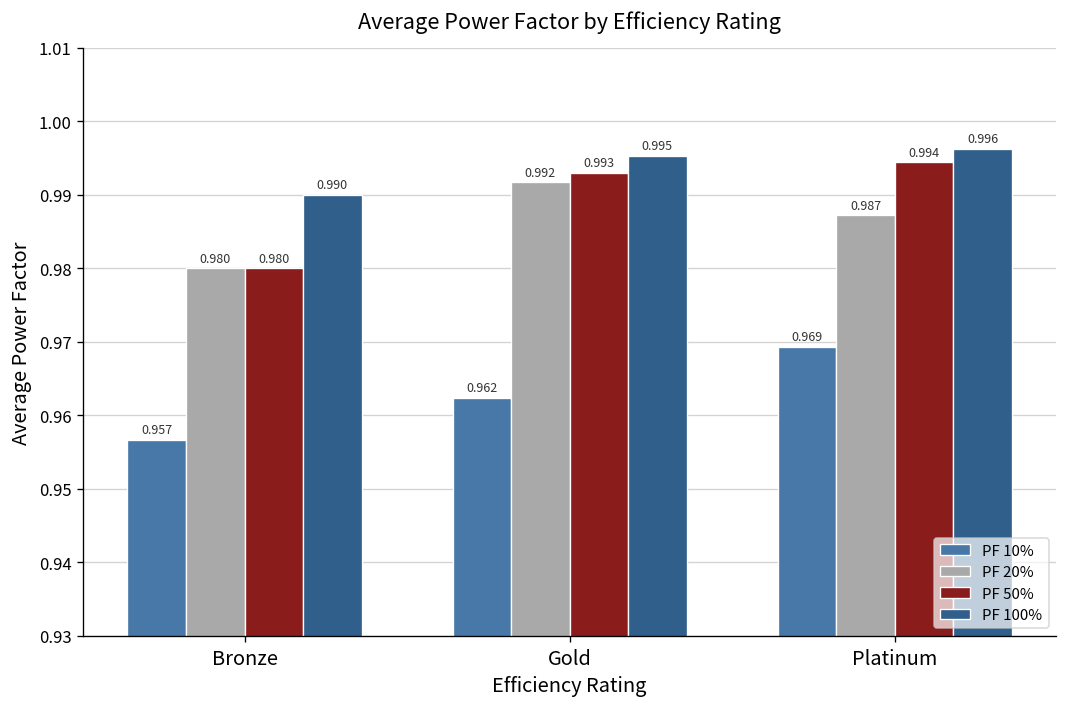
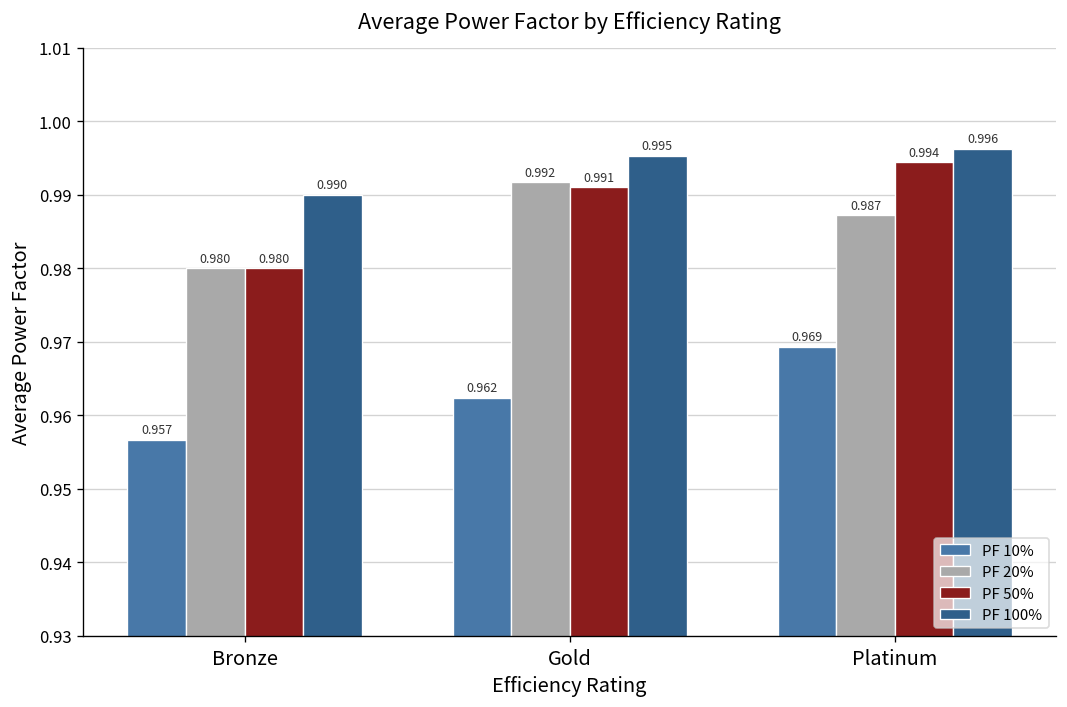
PF 50%, Gold: 0.993 -> 0.991
